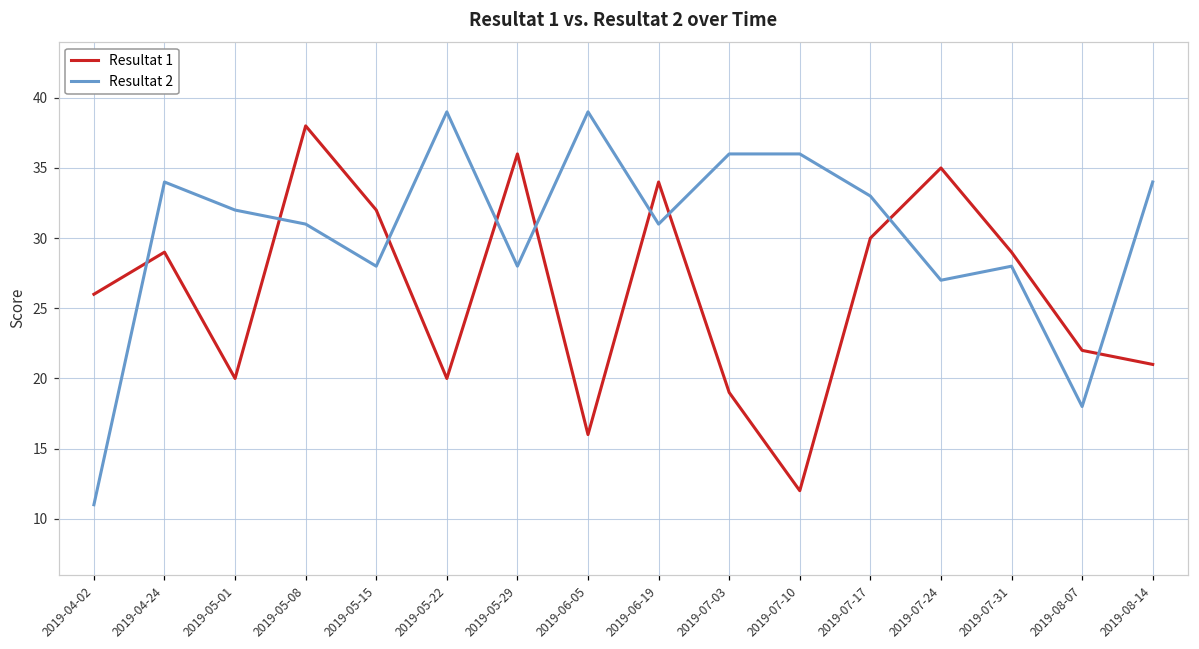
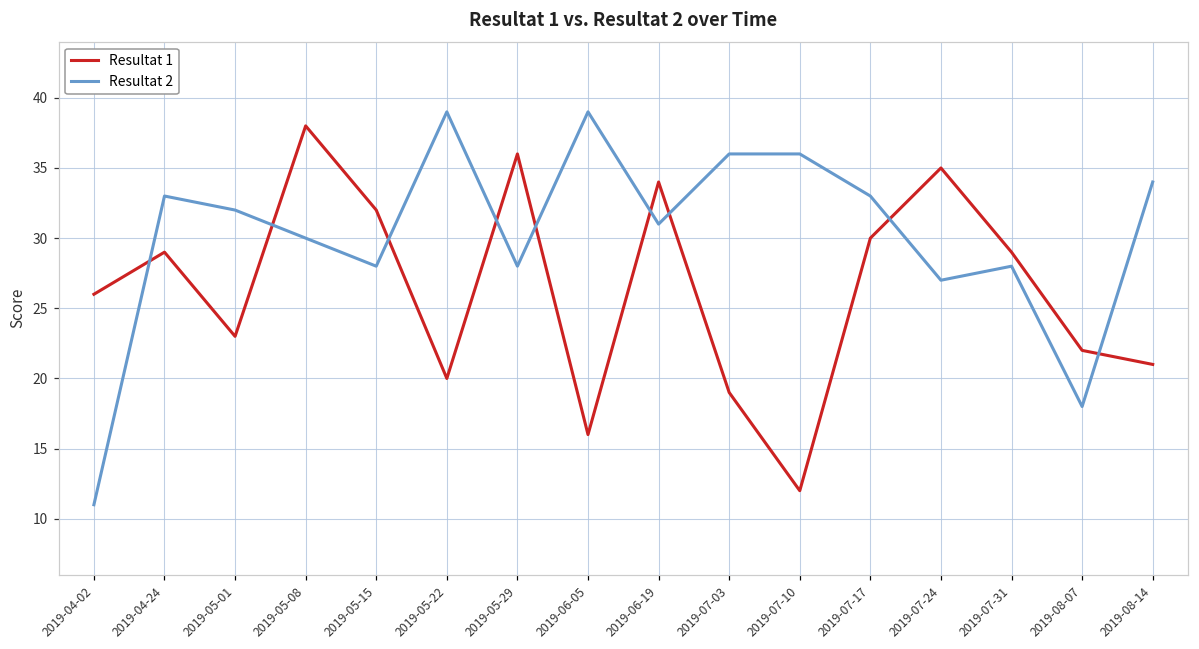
Resultat 2, 2019-04-24: 34 -> 33
Resultat 1, 2019-05-01: 20 -> 23
Resultat 2, 2019-05-08: 31 -> 30
